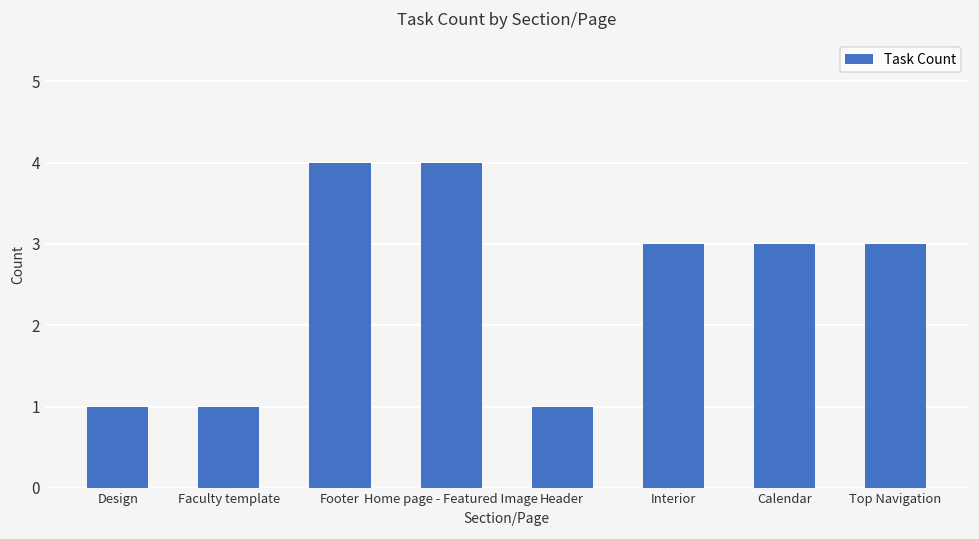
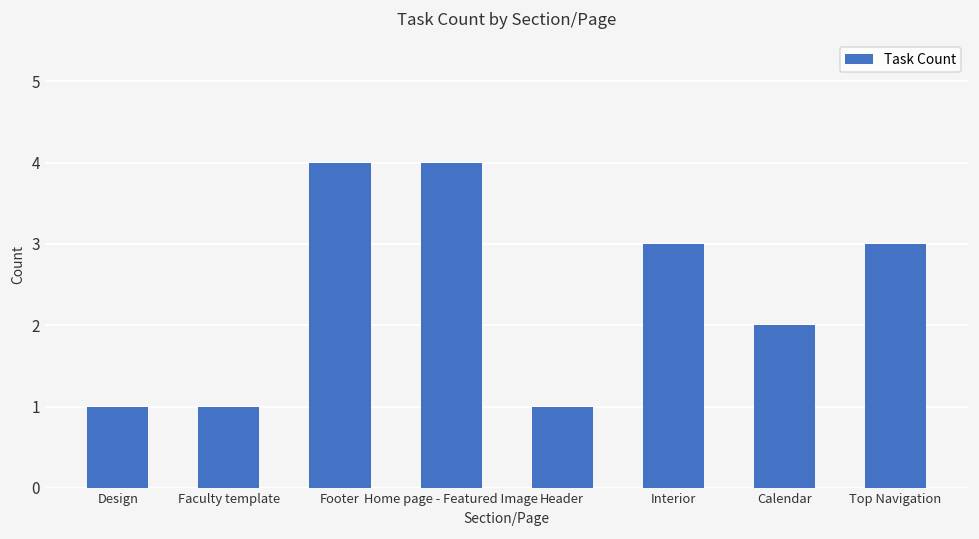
Calendar: 3 -> 2
